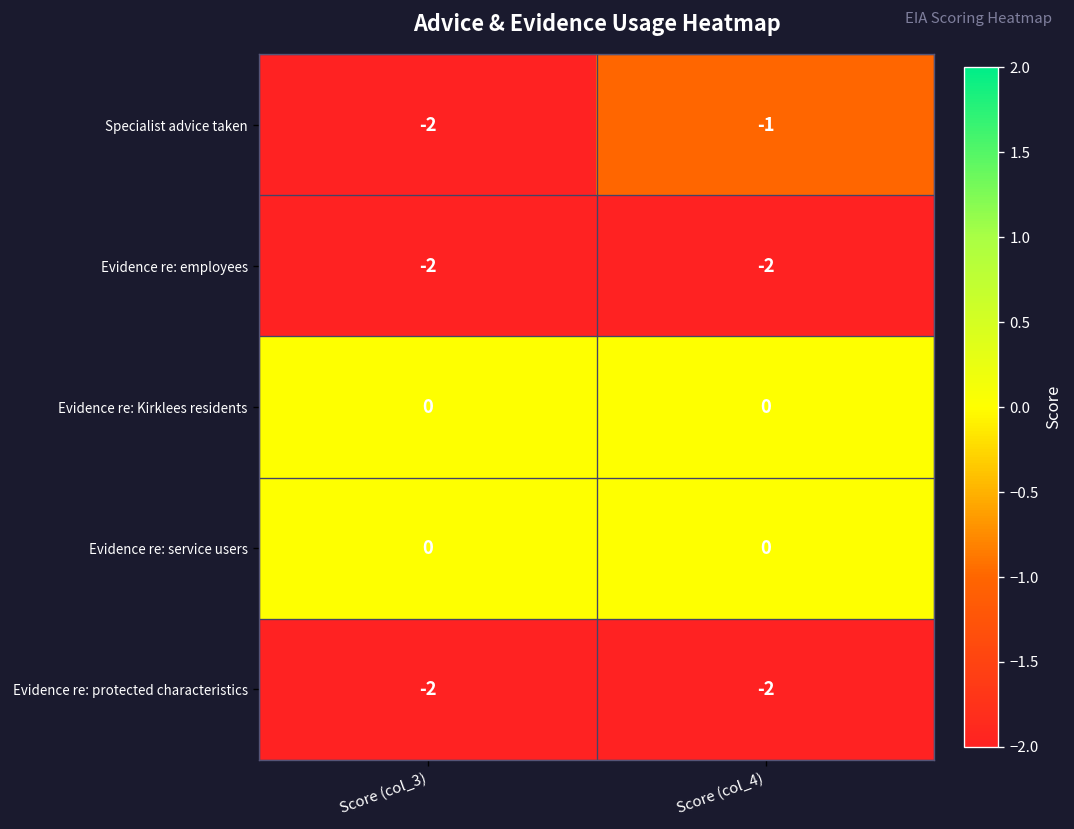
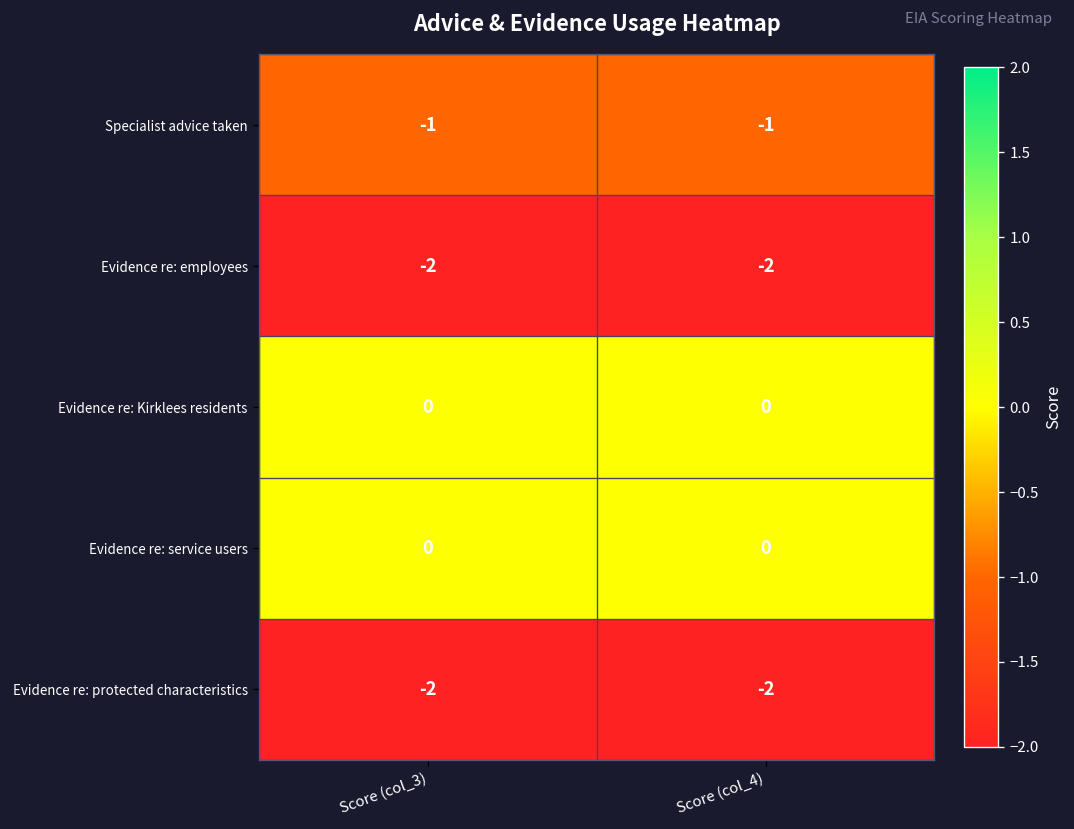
Specialist advice taken, Score (col_3): -2 -> -1
